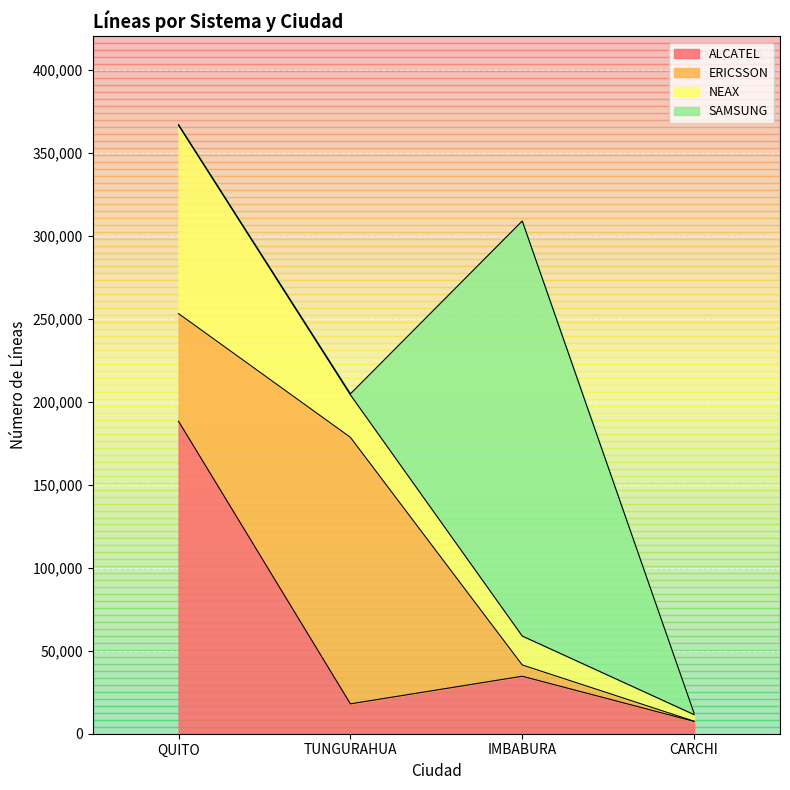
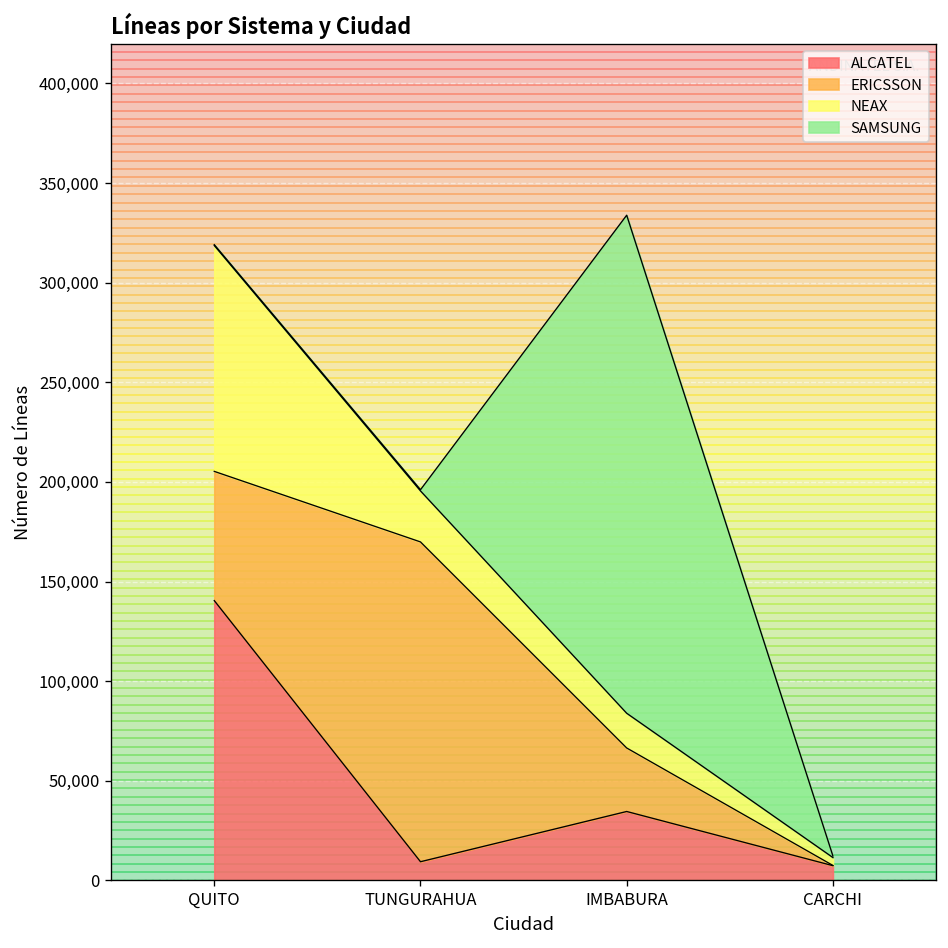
ALCATEL, QUITO: 188,000 -> 140,000
ALCATEL, TUNGURAHUA: 18,000 -> 9,000
ERICSSON, IMBABURA: 7,000 -> 32,000
